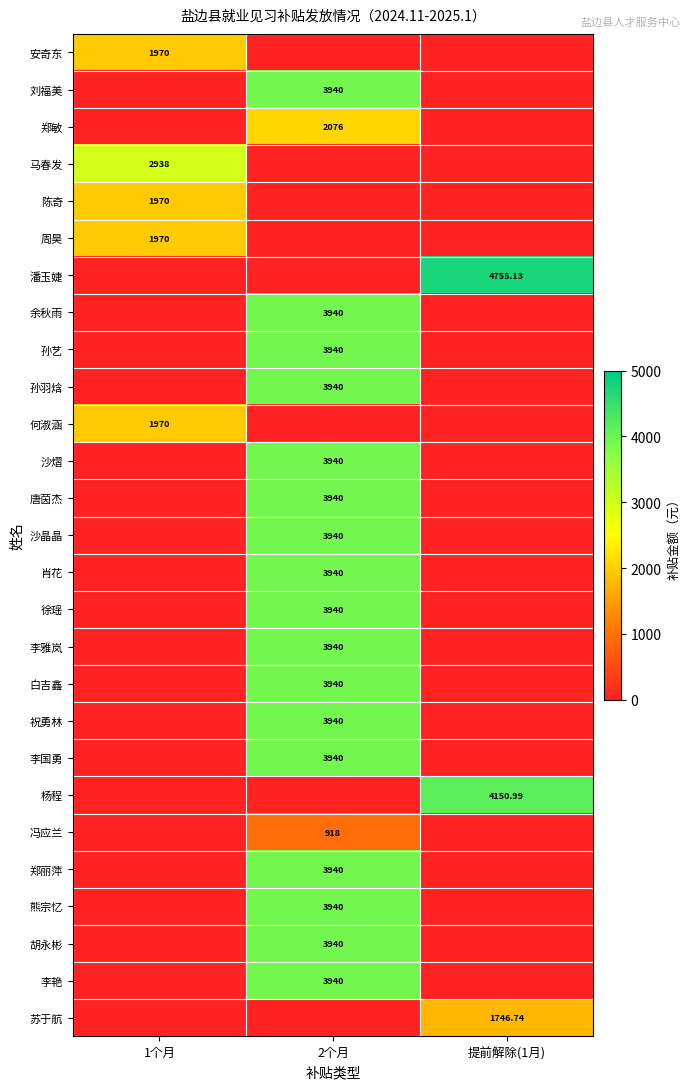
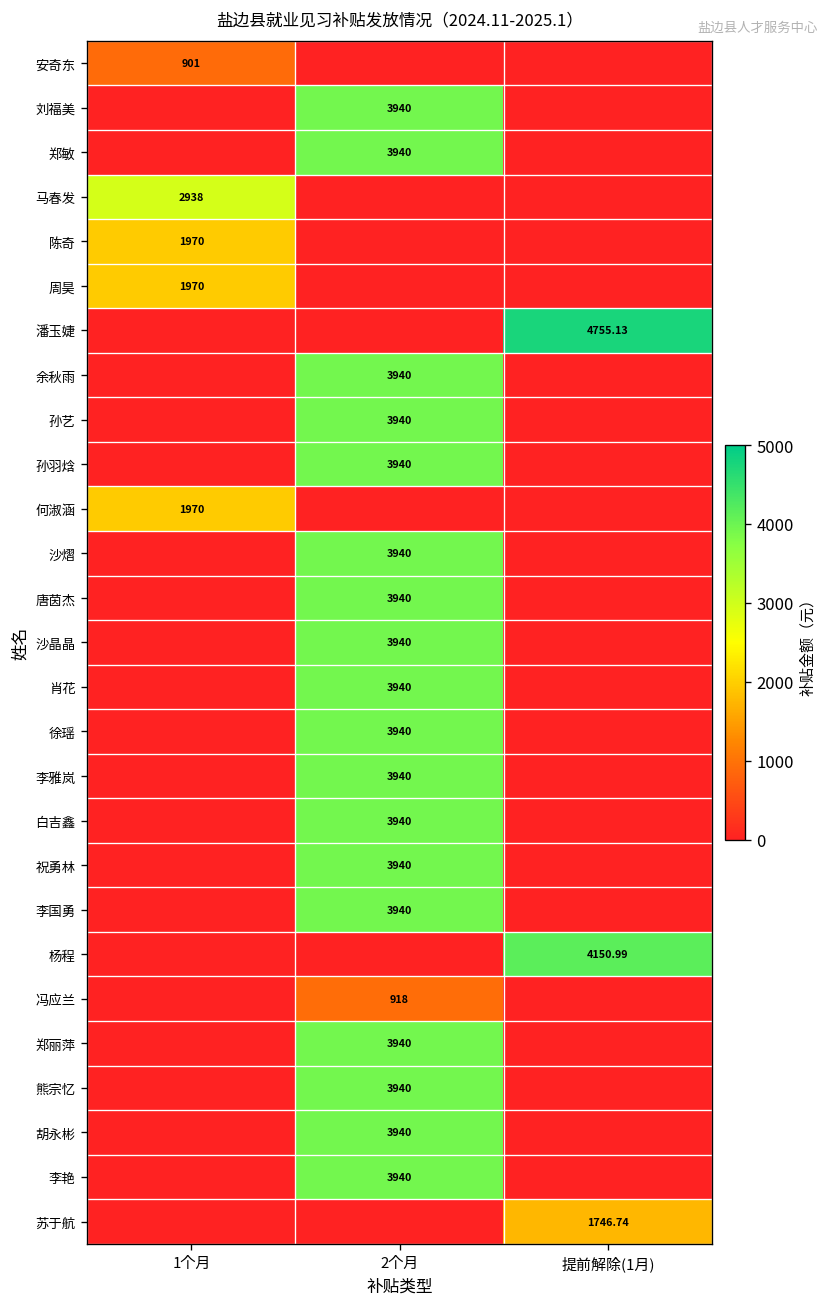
安奇东, 1个月: 1970 -> 901
郑敏, 2个月: 2076 -> 3940
